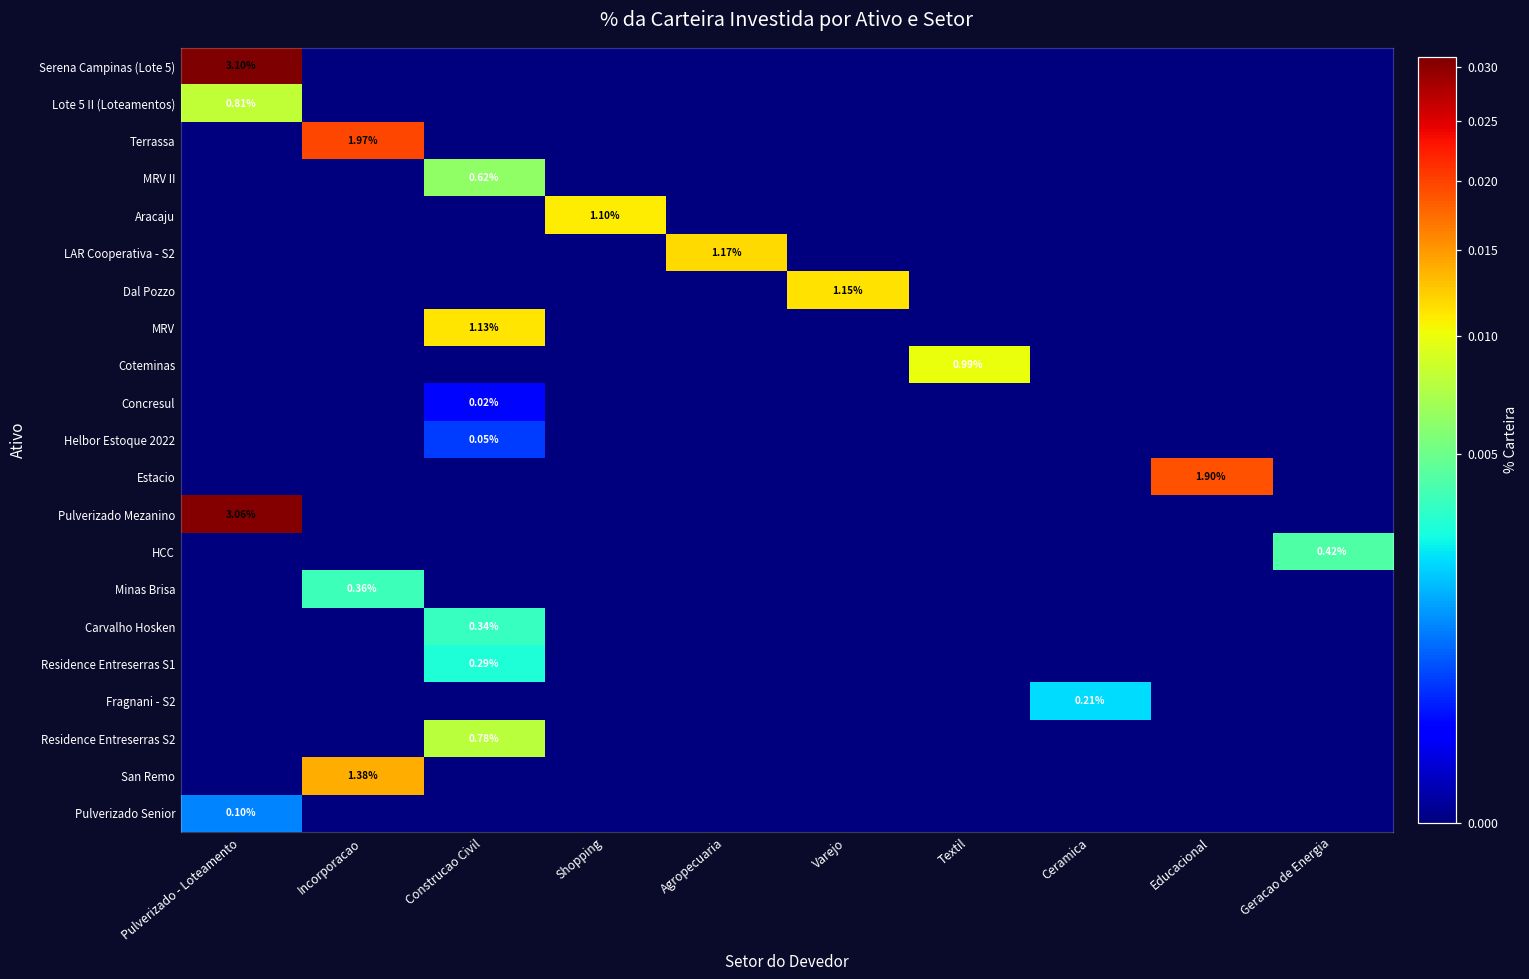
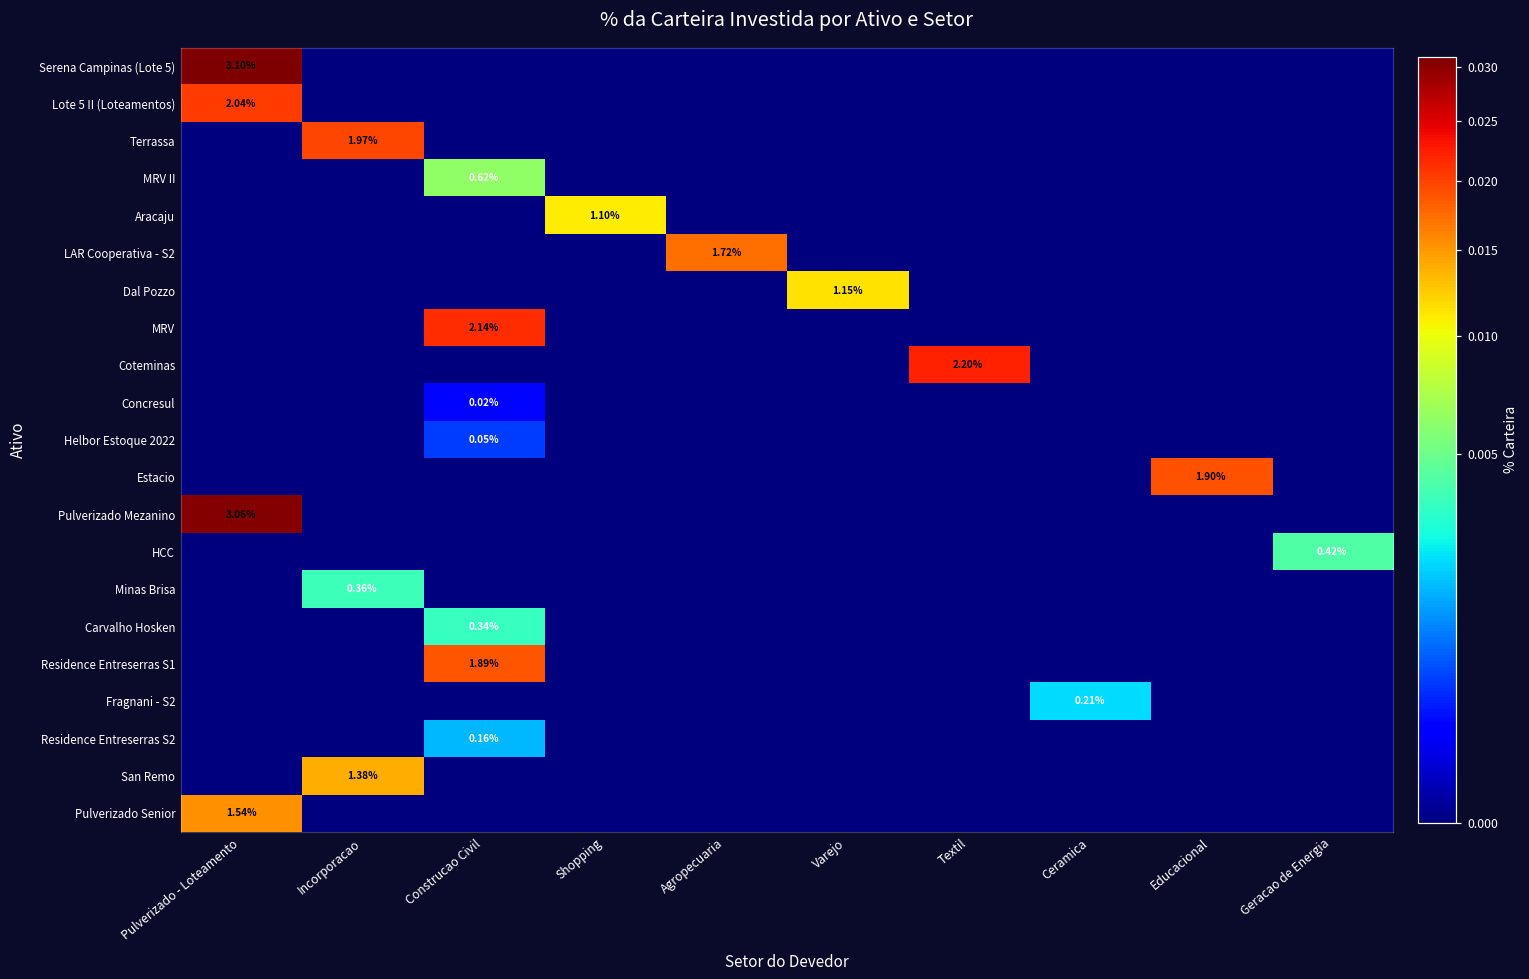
Lote 5 II (Loteamentos), Pulverizado - Loteamento: 0.81% -> 2.04%
LAR Cooperativa - S2, Agropecuaria: 1.17% -> 1.72%
MRV, Construcao Civil: 1.13% -> 2.14%
Coteminas, Textil: 0.99% -> 2.20%
Residence Entreserras S1, Construcao Civil: 0.29% -> 1.89%
Residence Entreserras S2, Construcao Civil: 0.78% -> 0.16%
Pulverizado Senior, Pulverizado - Loteamento: 0.10% -> 1.54%
